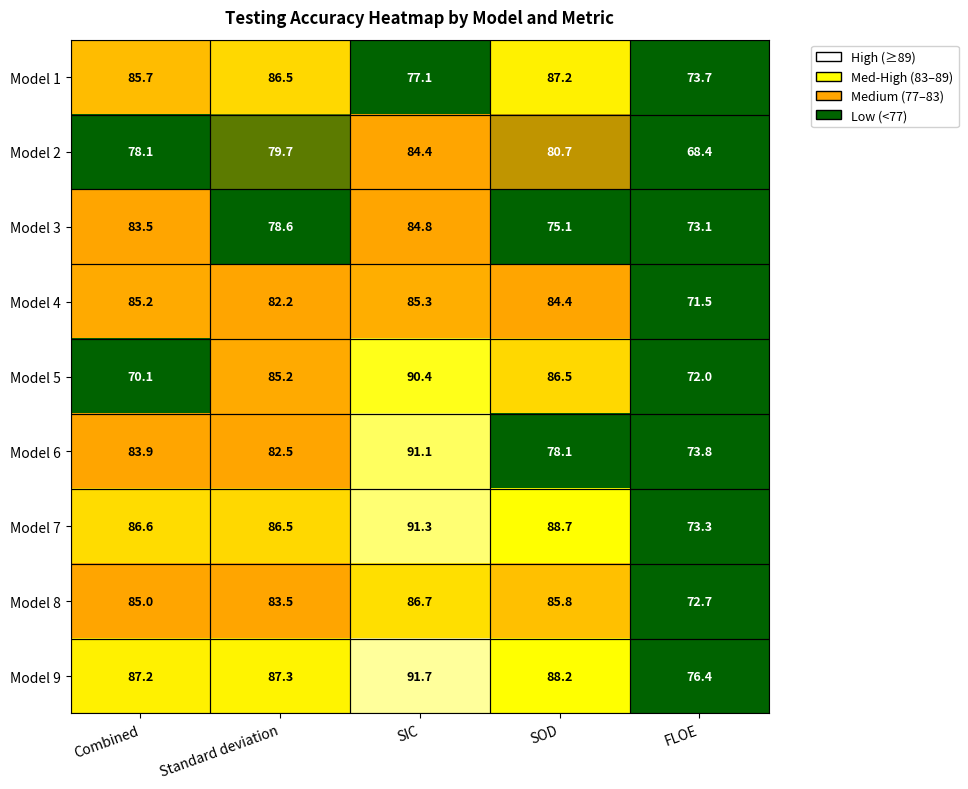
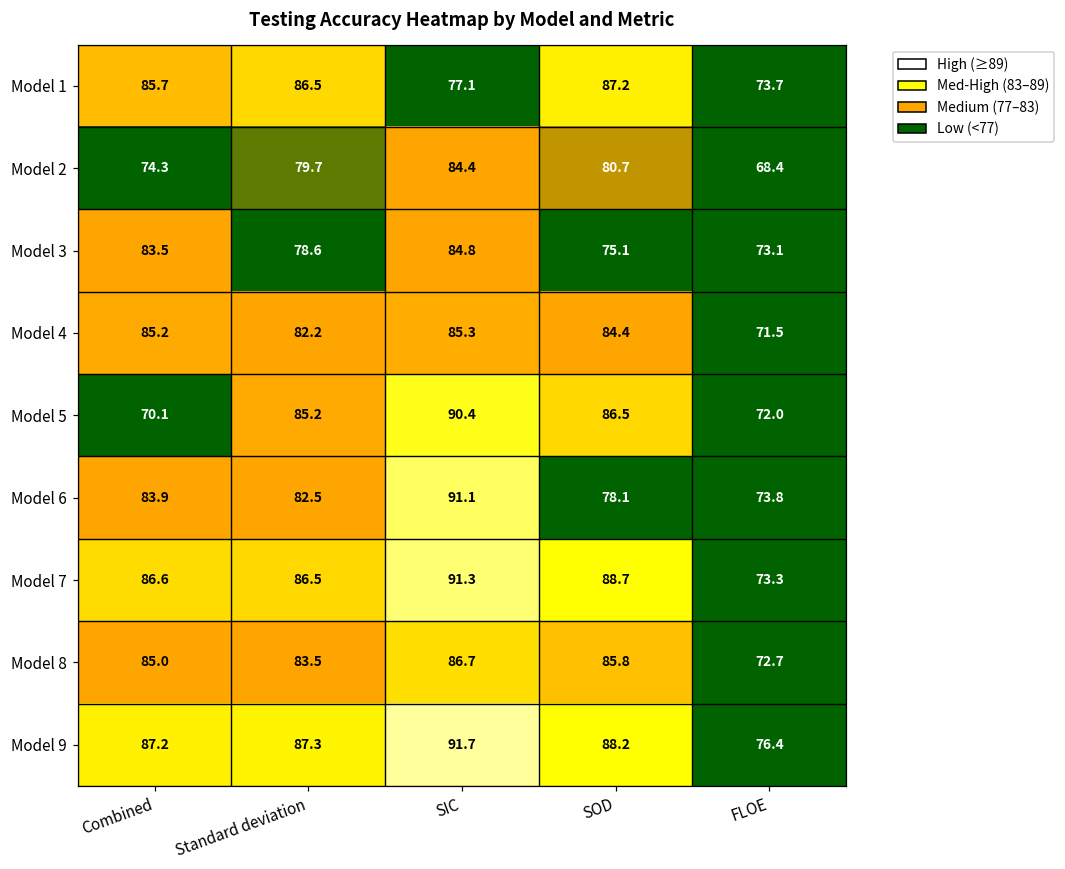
Model 2, Combined: 78.1 -> 74.3
